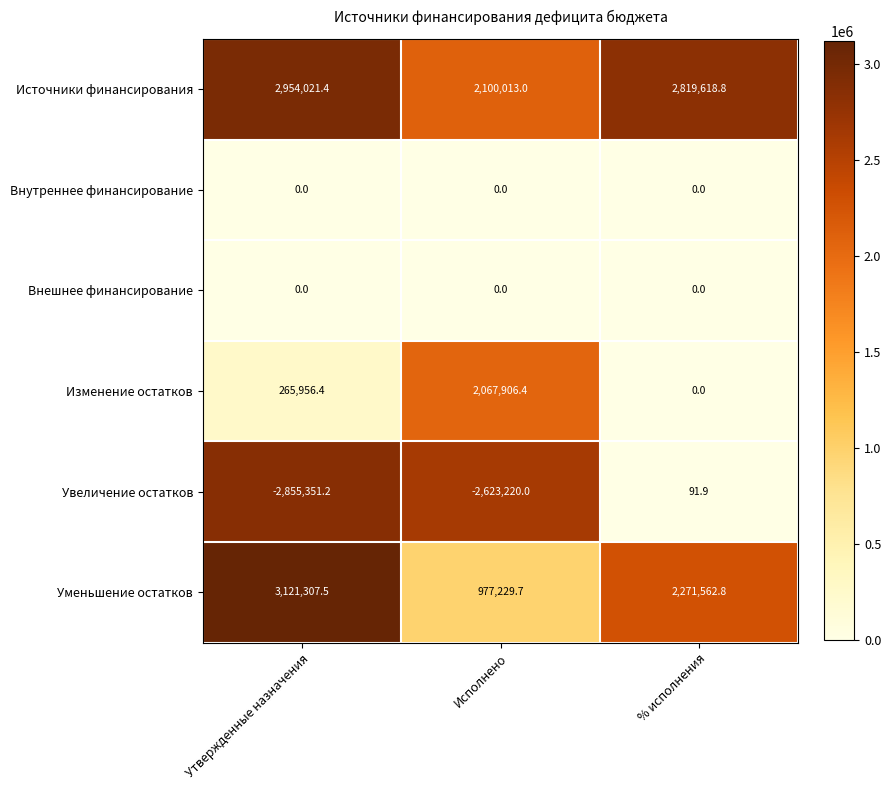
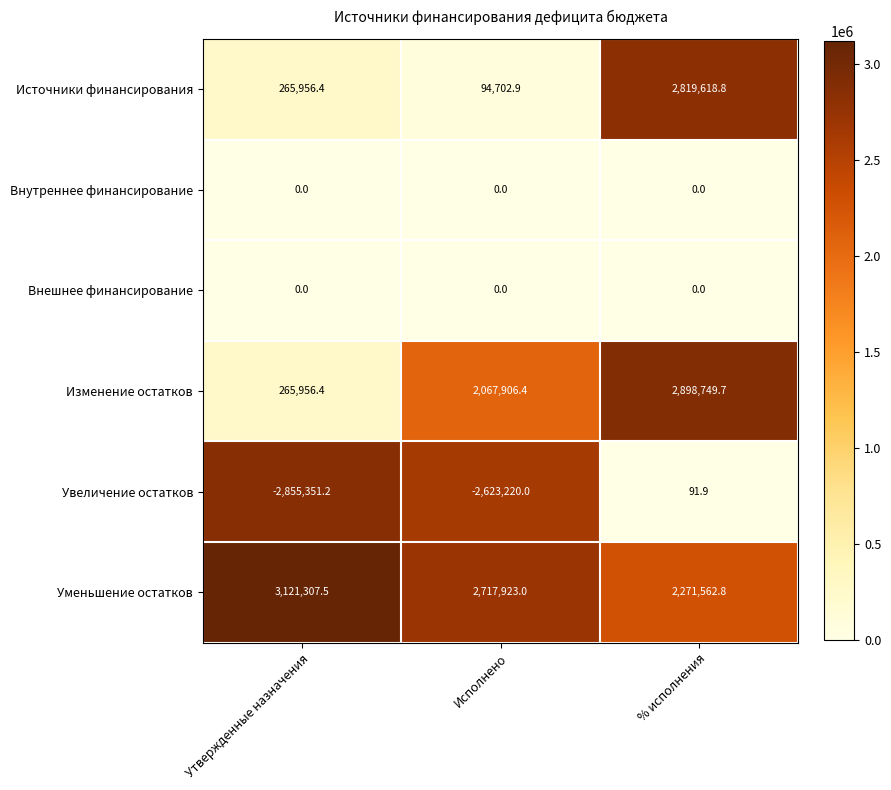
Источники финансирования, Утвержденные назначения: 2,954,021.4 -> 265,956.4
Источники финансирования, Исполнено: 2,100,013.0 -> 94,702.9
Изменение остатков, % исполнения: 0.0 -> 2,898,749.7
Уменьшение остатков, Исполнено: 977,229.7 -> 2,717,923.0
